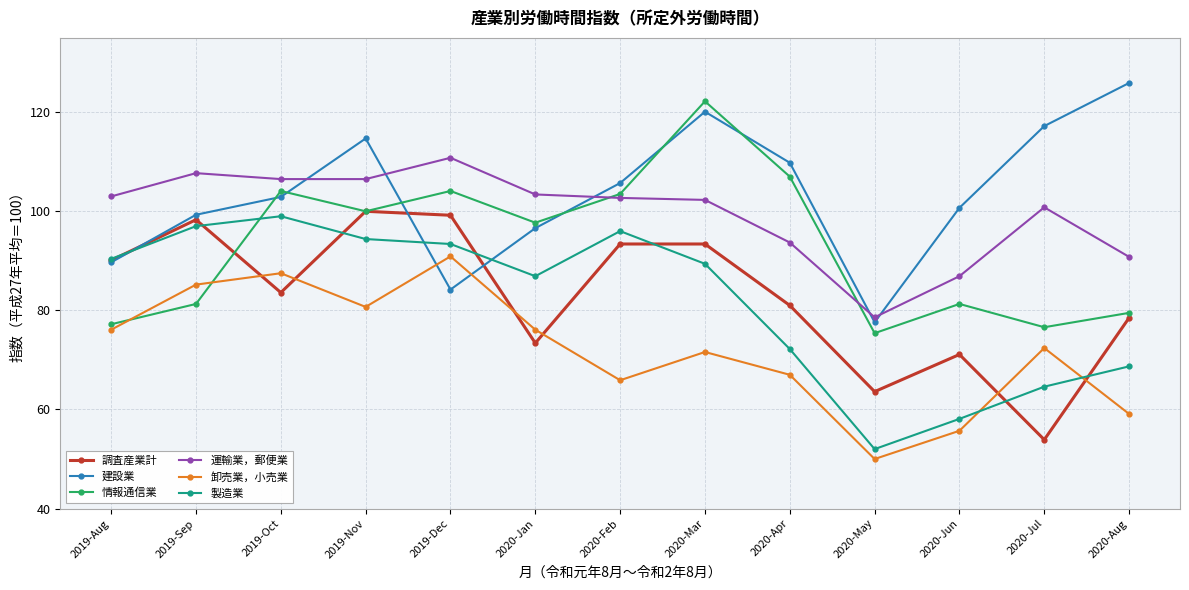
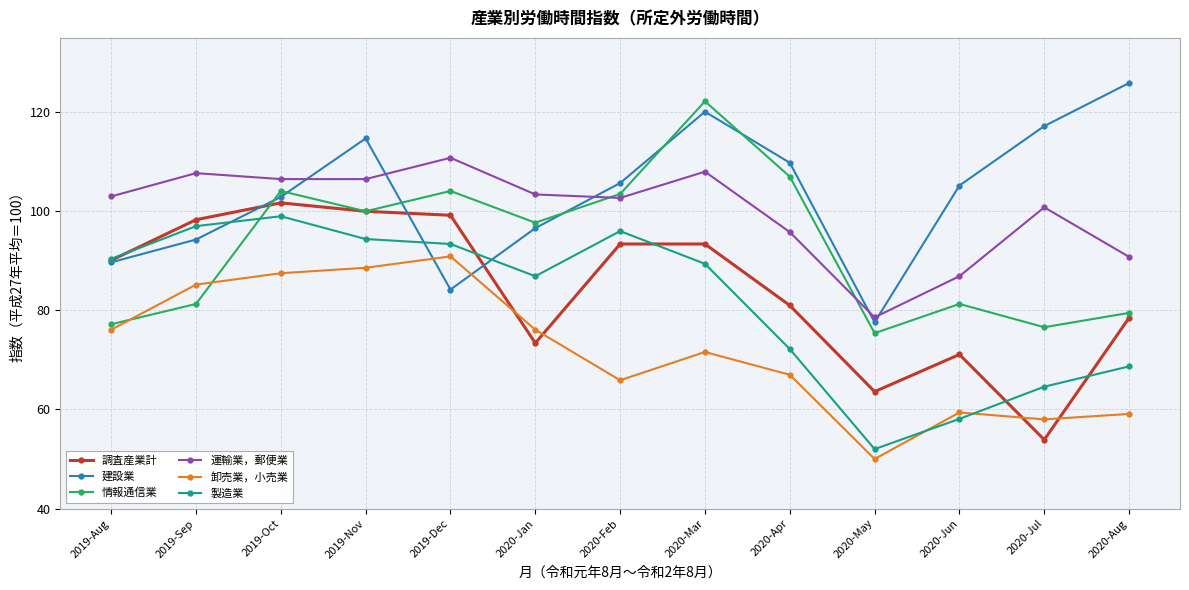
建設業, 2019-Sep: 99 -> 94
調査産業計, 2019-Oct: 84 -> 102
卸売業，小売業, 2019-Nov: 81 -> 89
運輸業，郵便業, 2020-Mar: 102 -> 108
運輸業，郵便業, 2020-Apr: 94 -> 96
建設業, 2020-Jun: 101 -> 105
卸売業，小売業, 2020-Jun: 56 -> 59
卸売業，小売業, 2020-Jul: 72 -> 58
